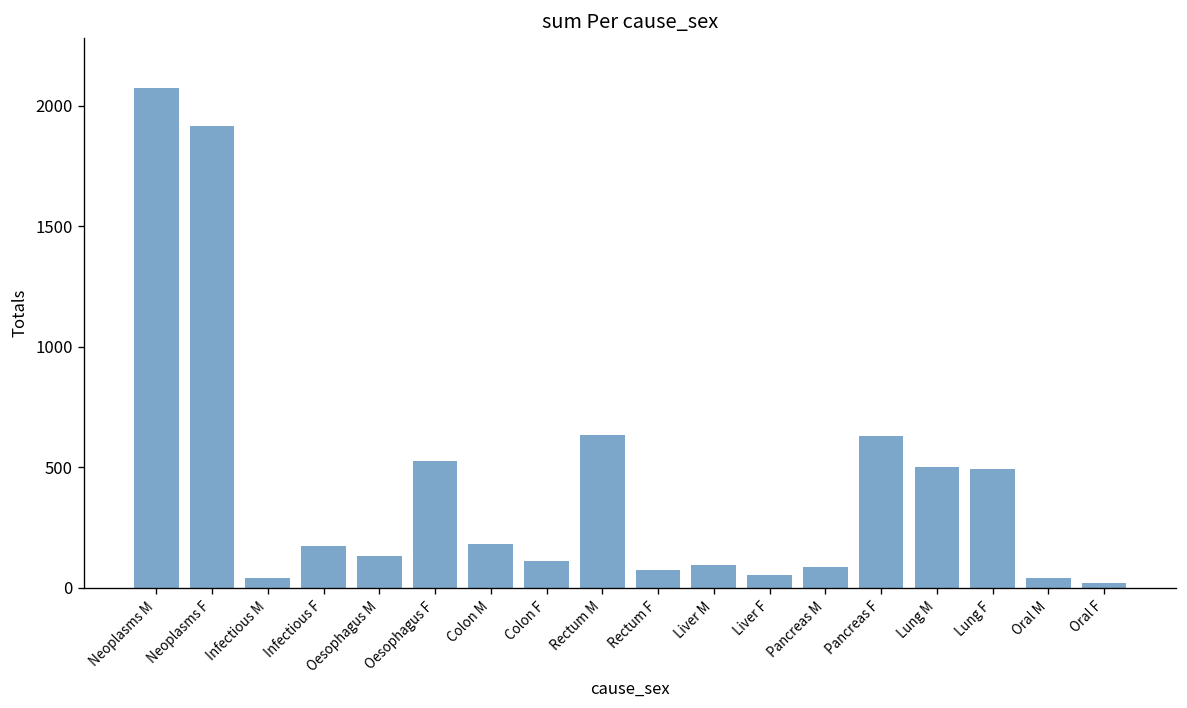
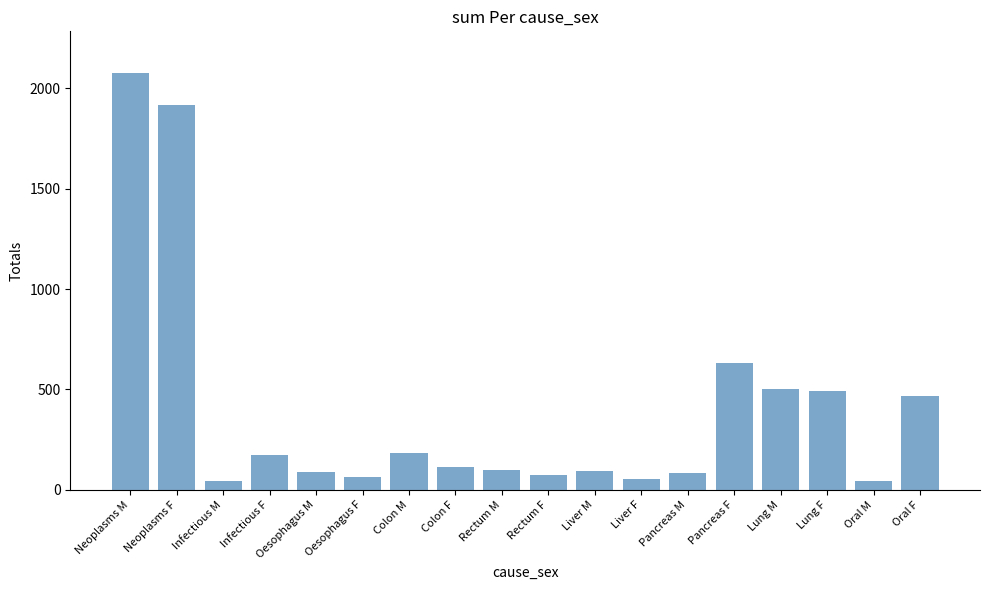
Oesophagus M: 130 -> 90
Oesophagus F: 530 -> 70
Rectum M: 630 -> 100
Oral F: 20 -> 470
